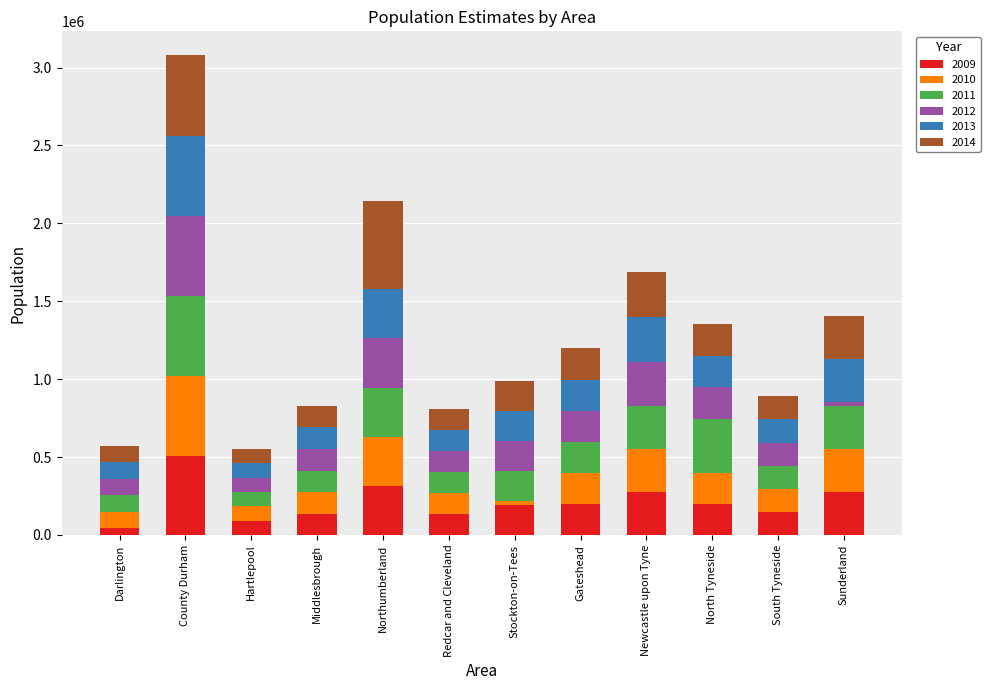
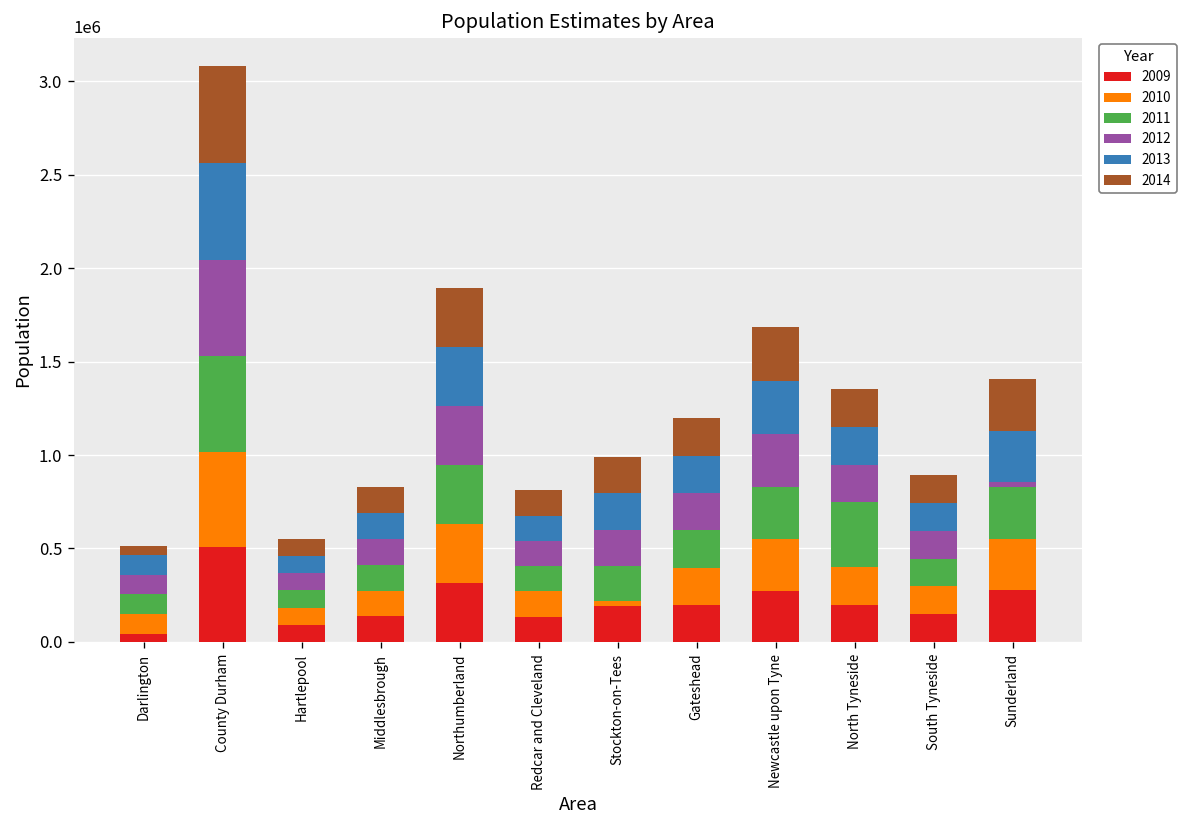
2014, Darlington: 110000 -> 50000
2014, Northumberland: 560000 -> 320000
